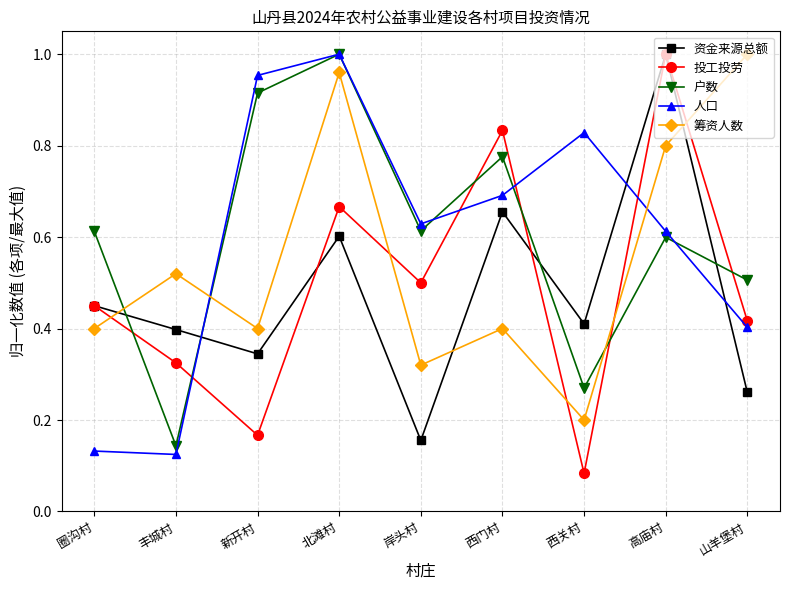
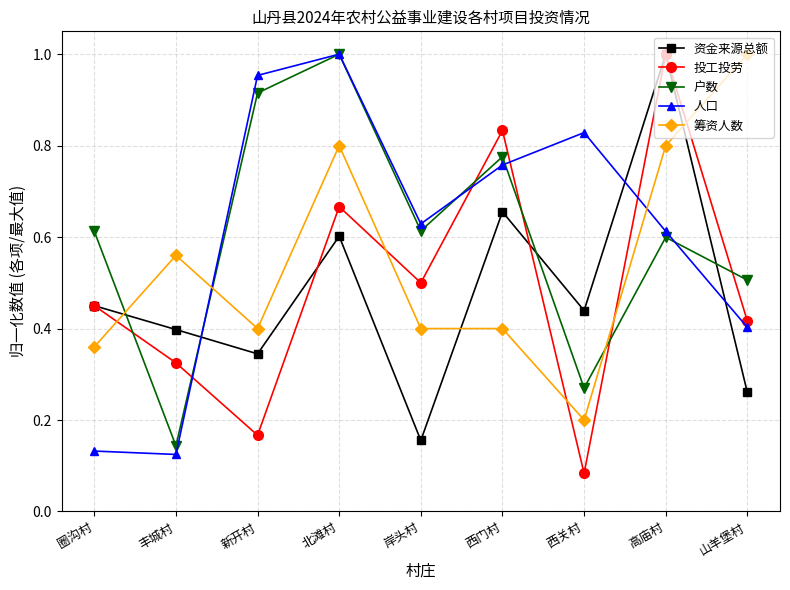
筹资人数, 圈沟村: 0.40 -> 0.36
筹资人数, 丰城村: 0.52 -> 0.56
筹资人数, 北滩村: 0.96 -> 0.80
筹资人数, 岸头村: 0.32 -> 0.40
人口, 西门村: 0.69 -> 0.76
资金来源总额, 西关村: 0.41 -> 0.44
